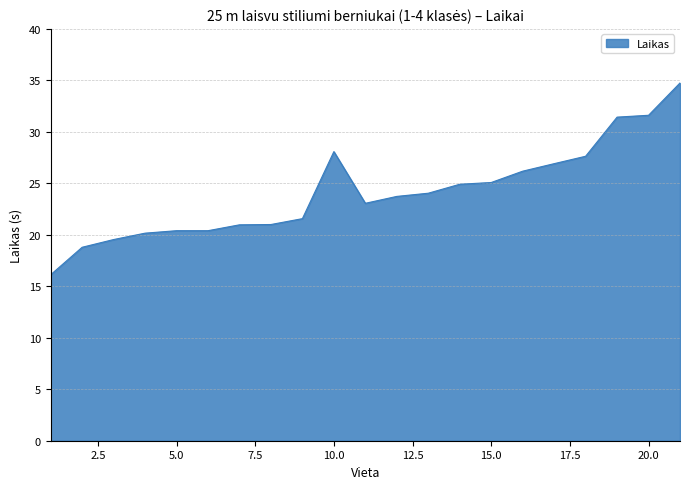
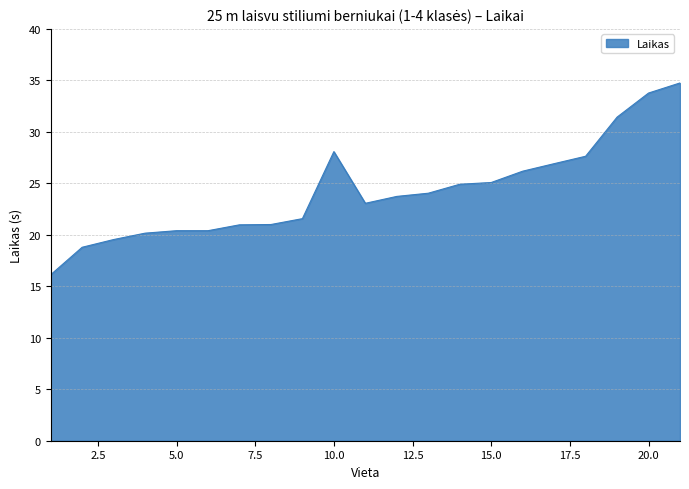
20.0: 31.6 -> 33.8
